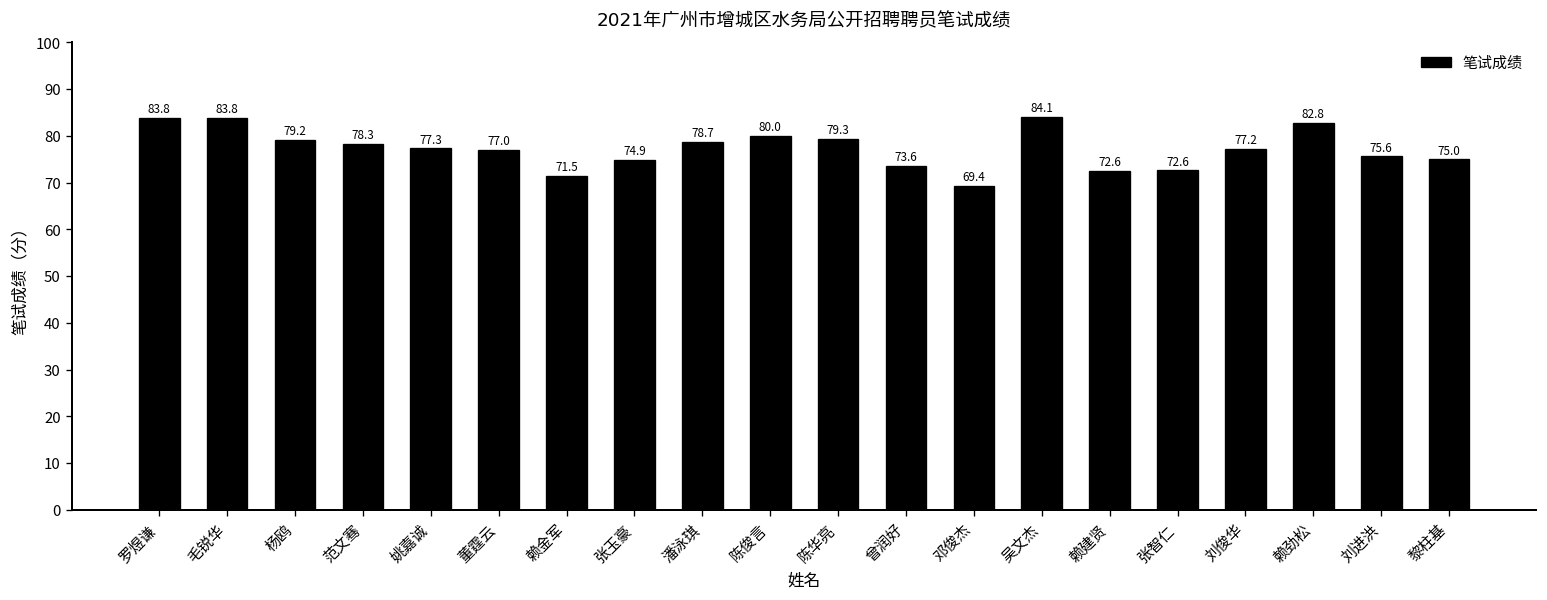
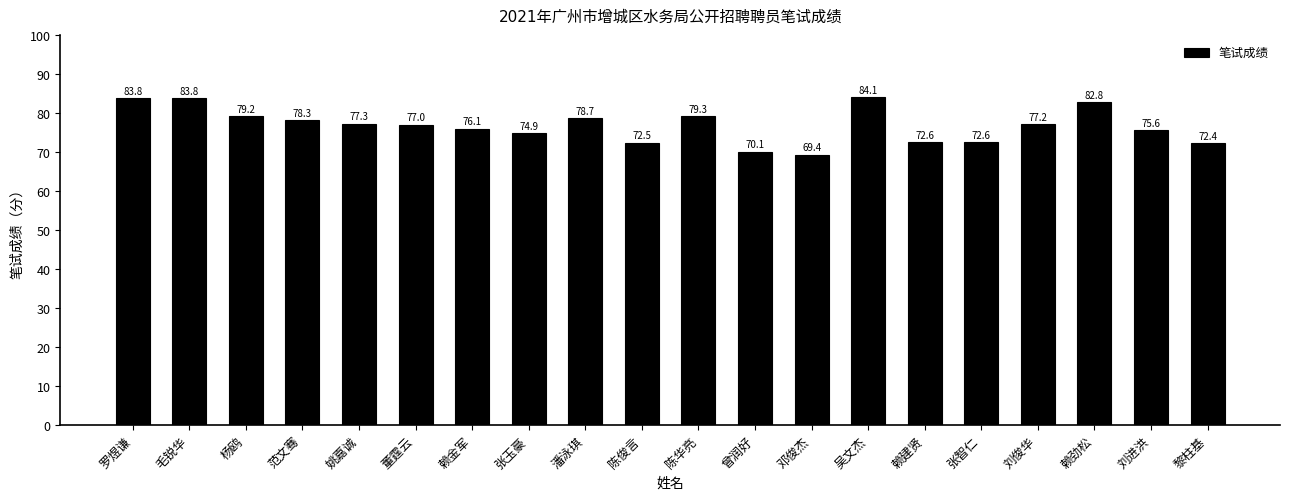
赖金军: 71.5 -> 76.1
陈俊言: 80.0 -> 72.5
曾润好: 73.6 -> 70.1
黎柱基: 75.0 -> 72.4
